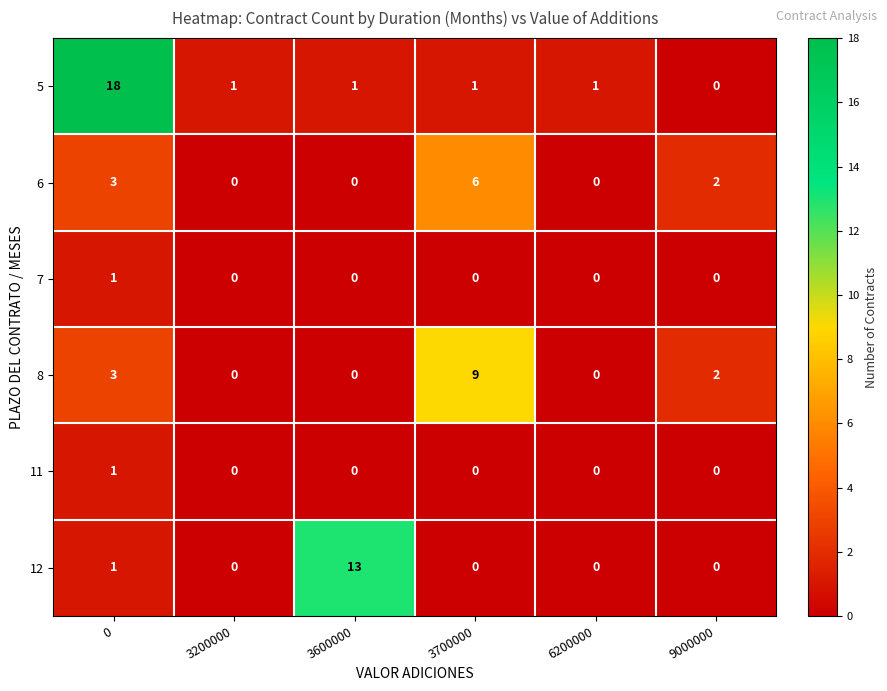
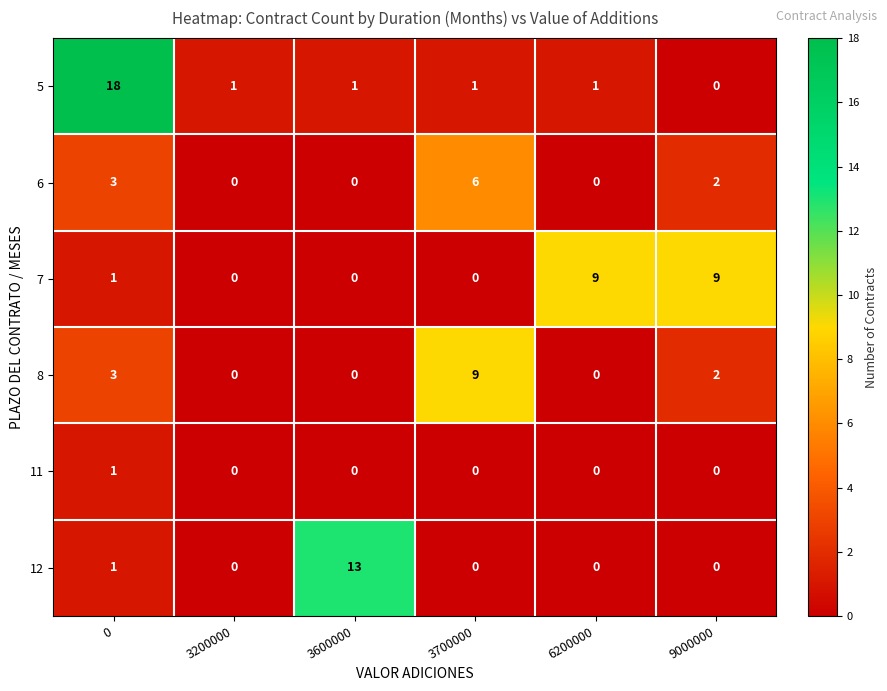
7, 6200000: 0 -> 9
7, 9000000: 0 -> 9
